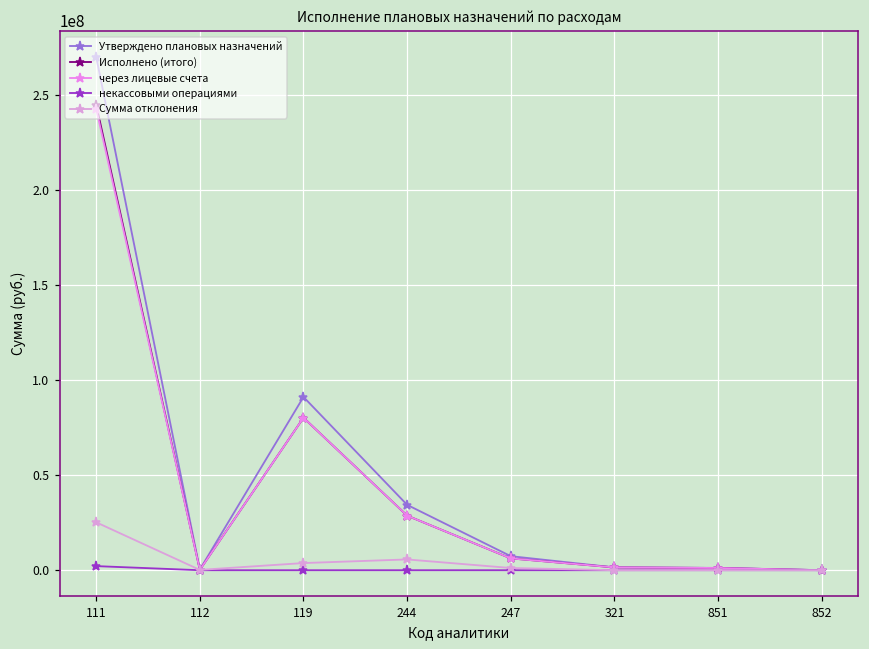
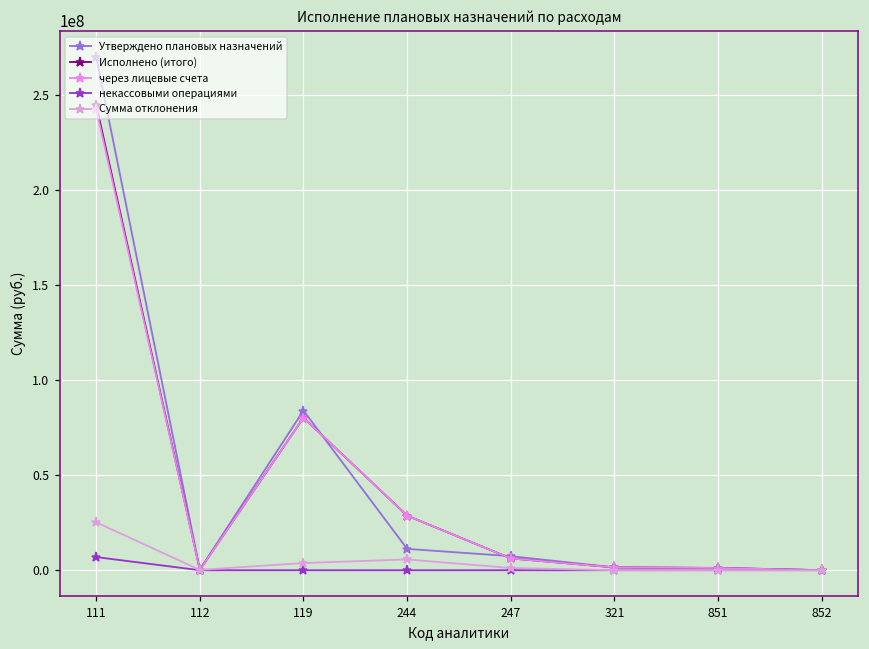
некассовыми операциями, 111: 2000000 -> 7000000
Утверждено плановых назначений, 119: 91000000 -> 84000000
Утверждено плановых назначений, 244: 34000000 -> 11000000
